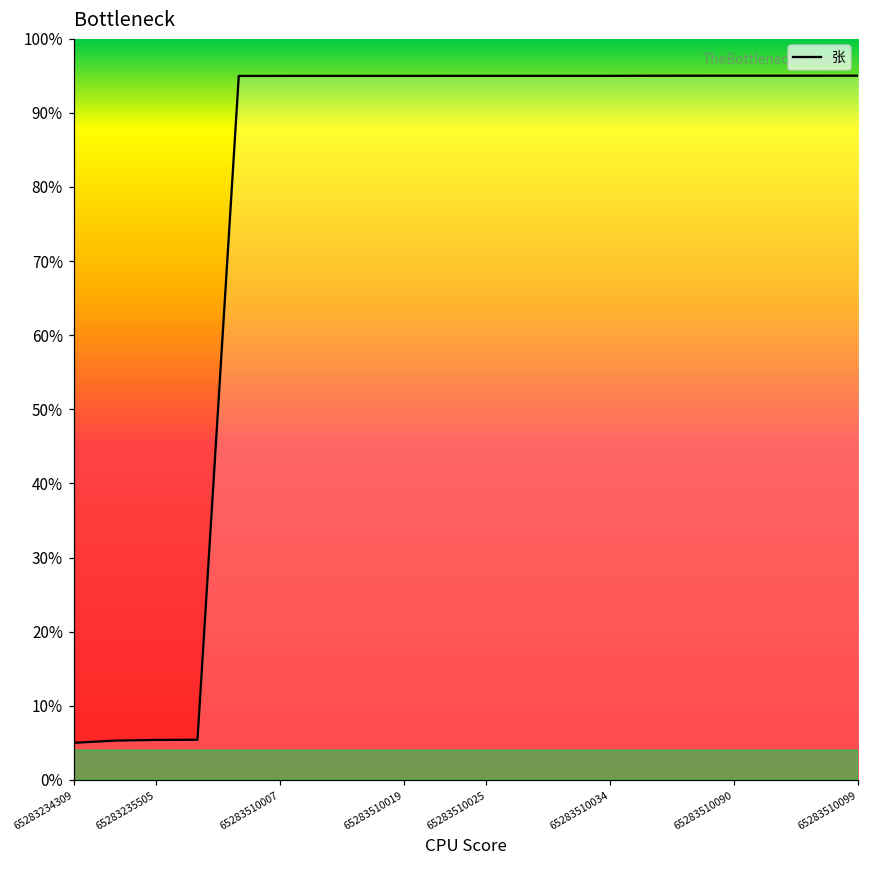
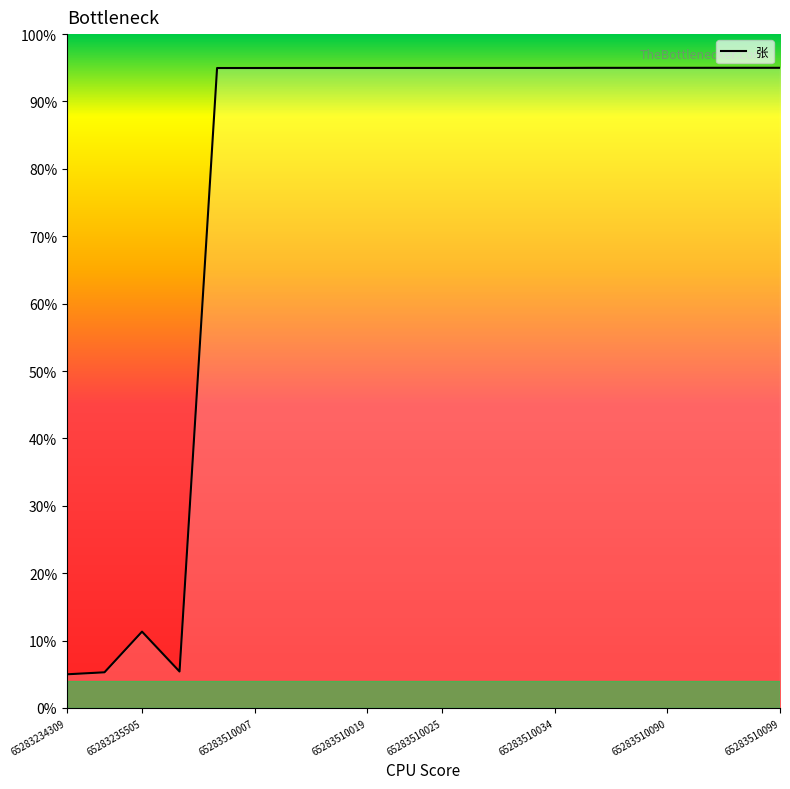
65283235505: 5% -> 11%
